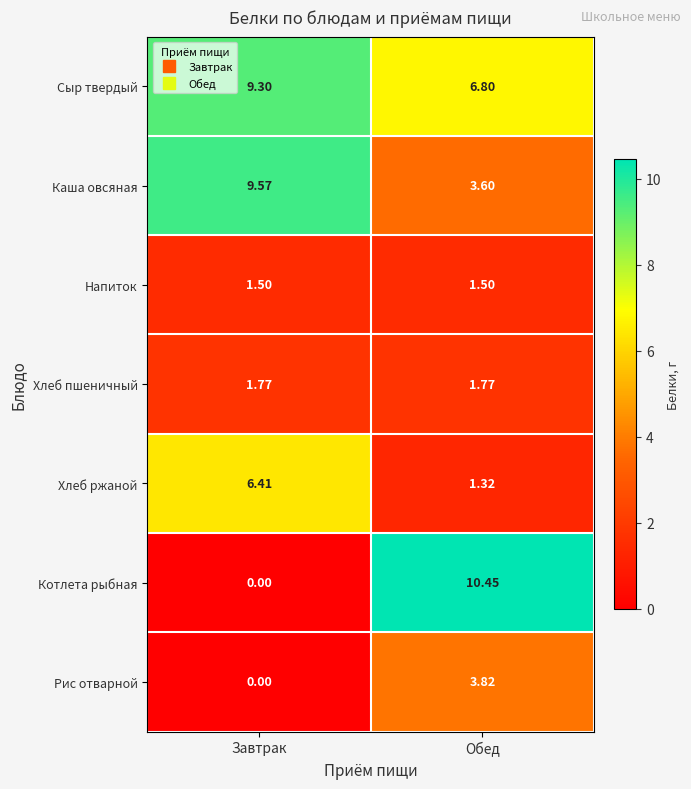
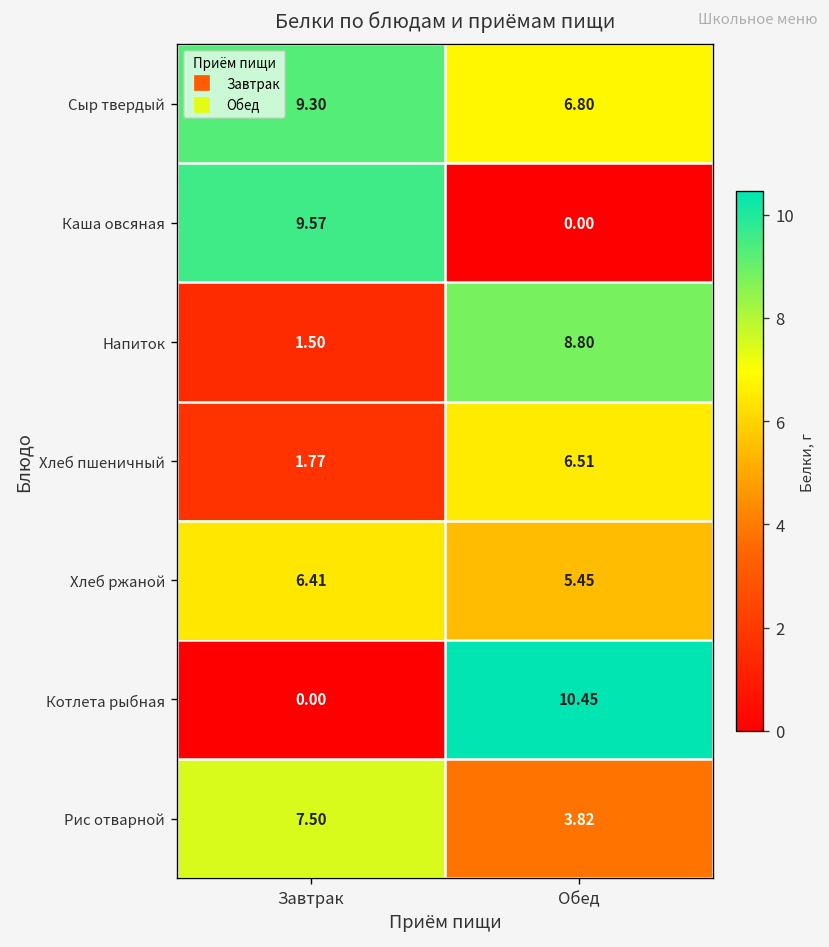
Каша овсяная, Обед: 3.60 -> 0.00
Напиток, Обед: 1.50 -> 8.80
Хлеб пшеничный, Обед: 1.77 -> 6.51
Хлеб ржаной, Обед: 1.32 -> 5.45
Рис отварной, Завтрак: 0.00 -> 7.50
